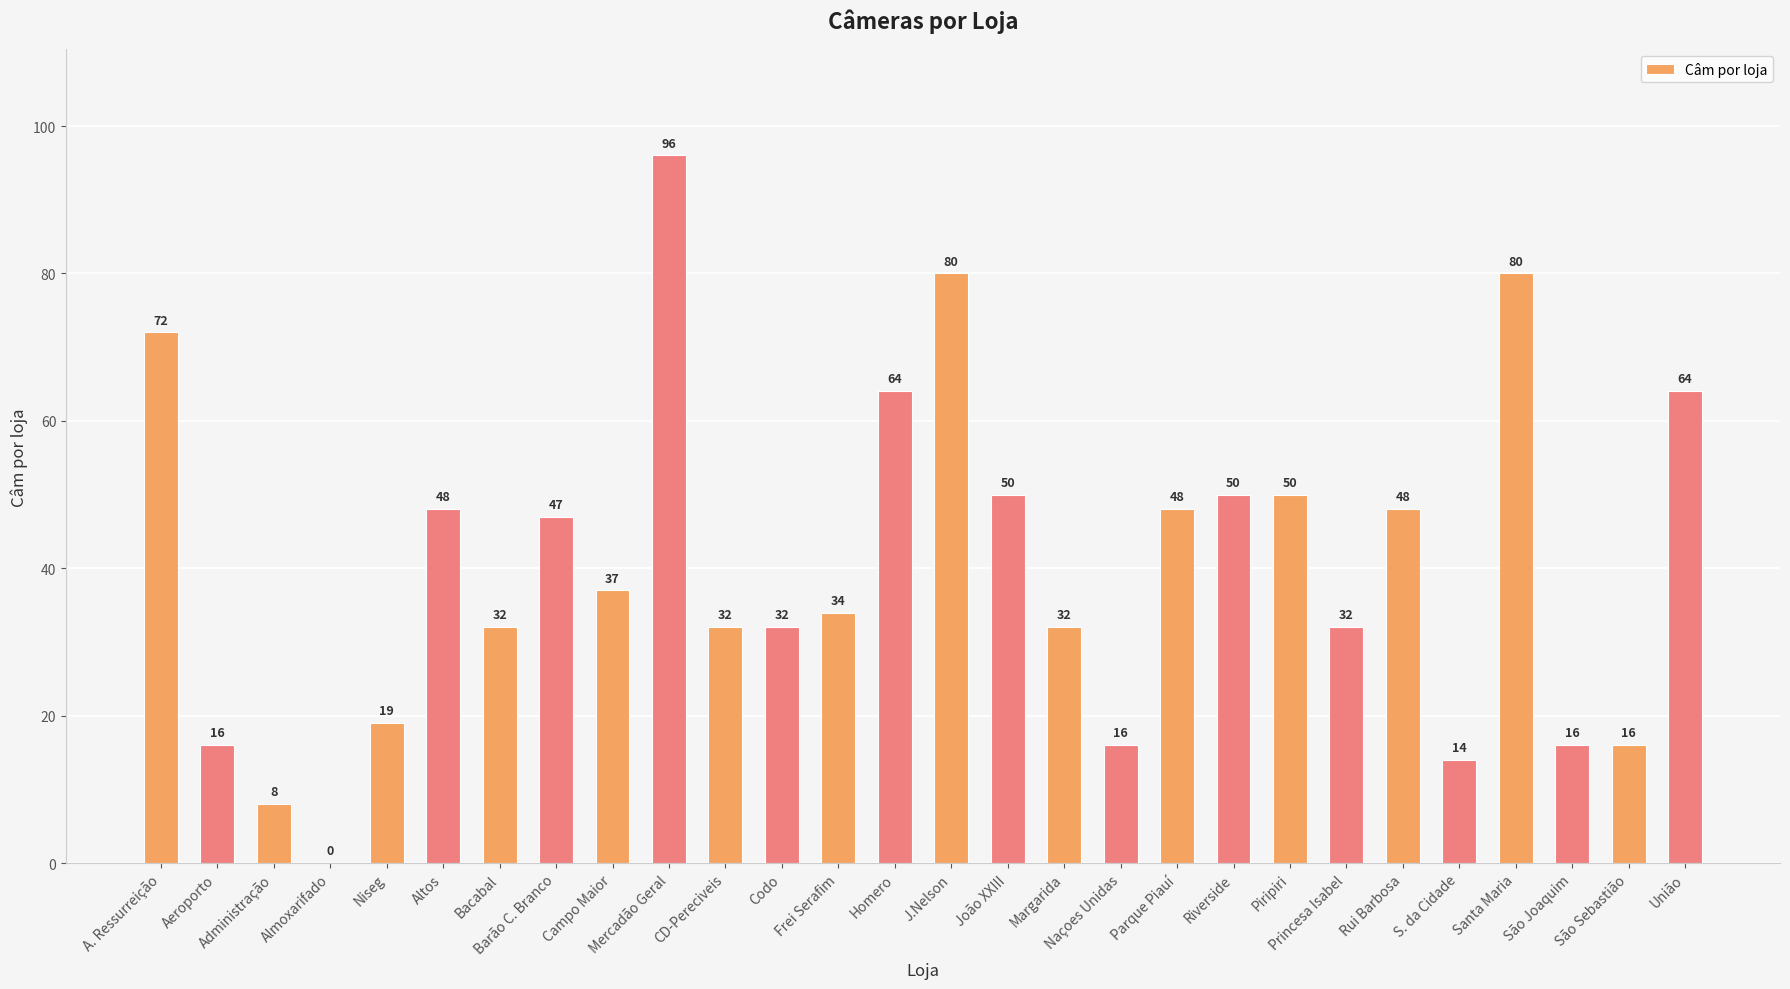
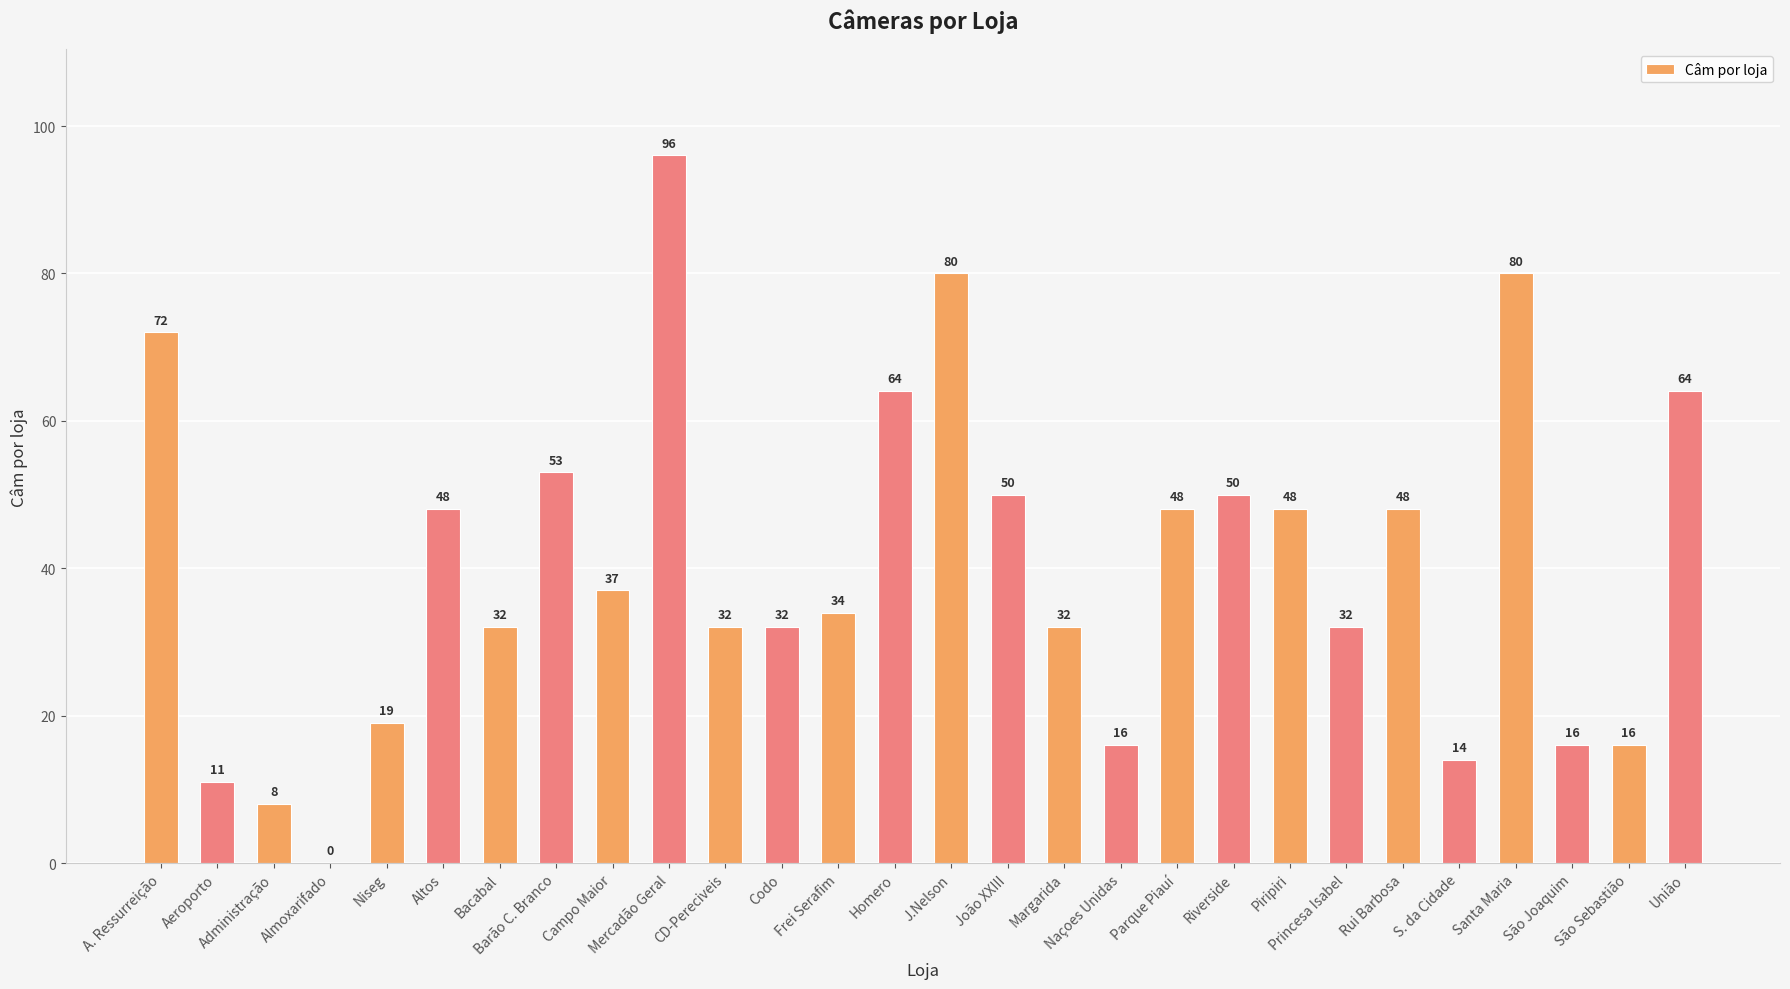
Aeroporto: 16 -> 11
Barão C. Branco: 47 -> 53
Piripiri: 50 -> 48
